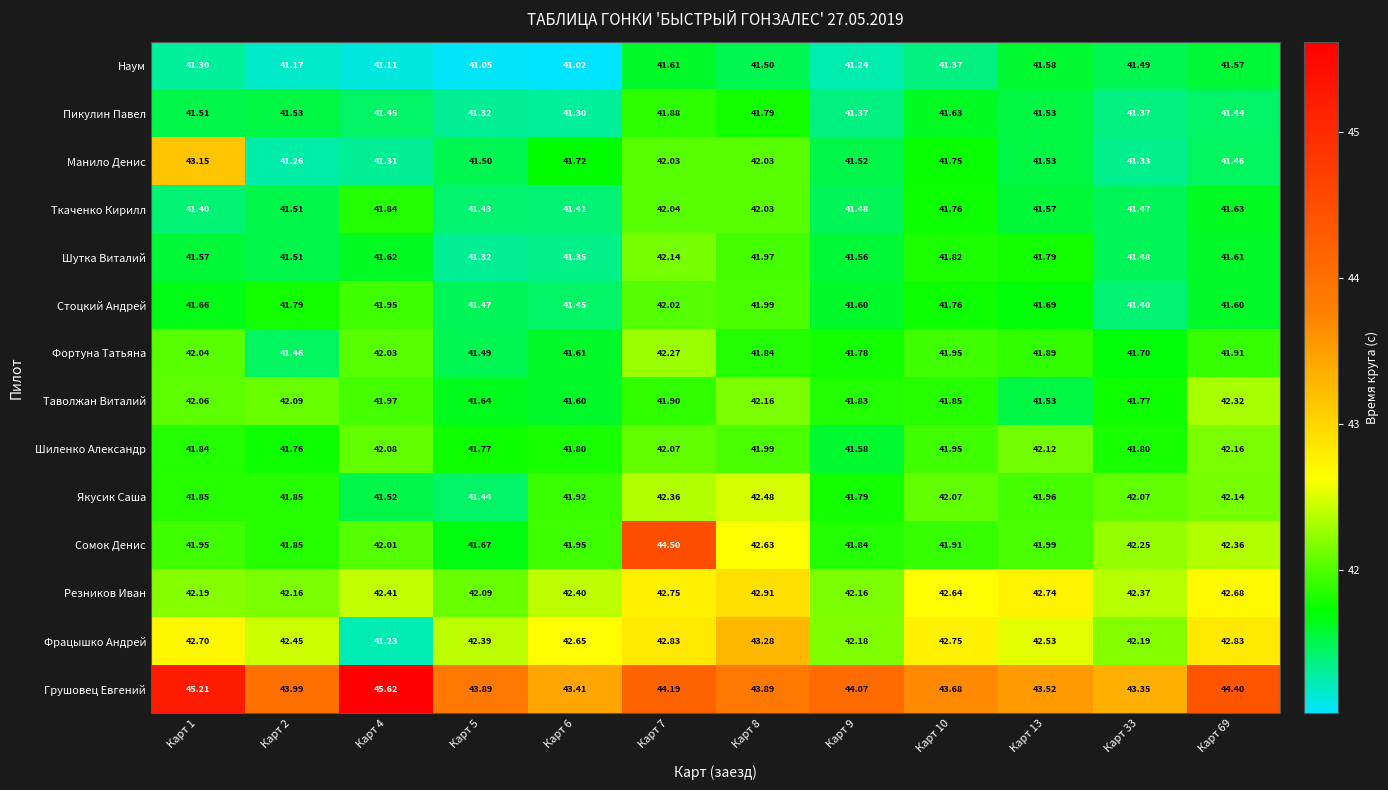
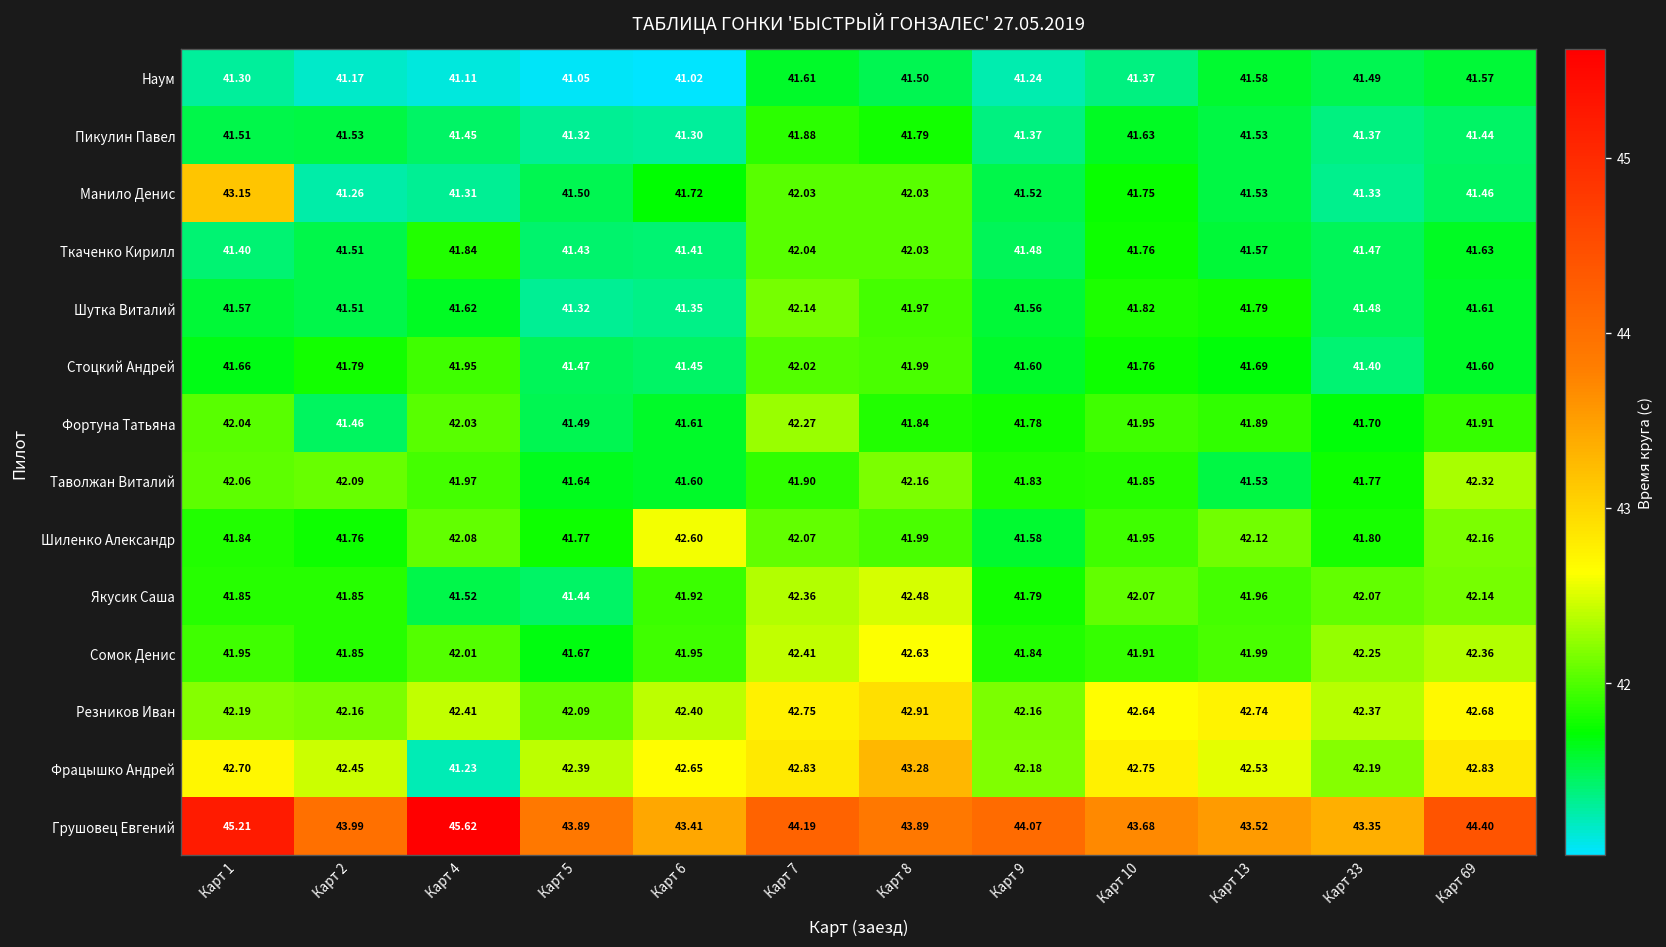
Шиленко Александр, Карт 6: 41.80 -> 42.60
Сомок Денис, Карт 7: 44.50 -> 42.41
